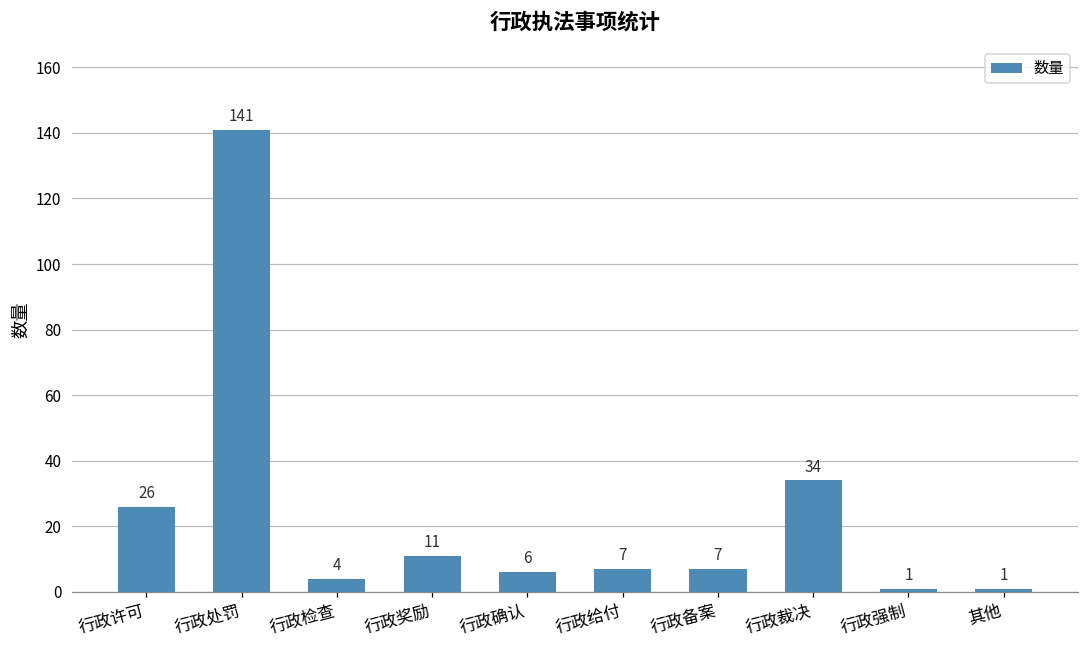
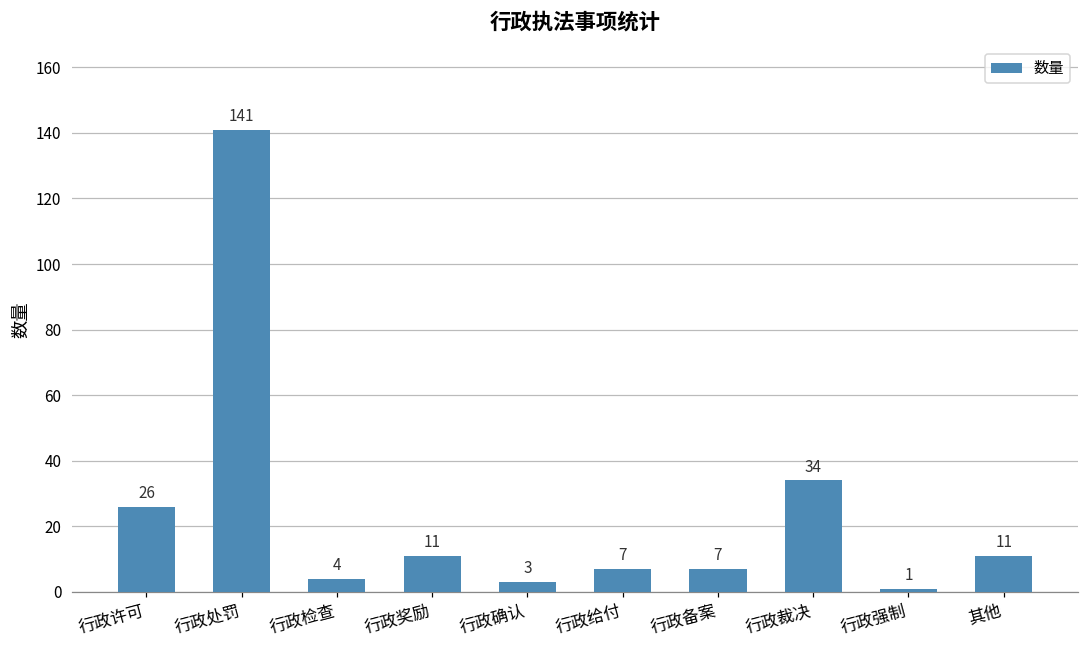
行政确认: 6 -> 3
其他: 1 -> 11
